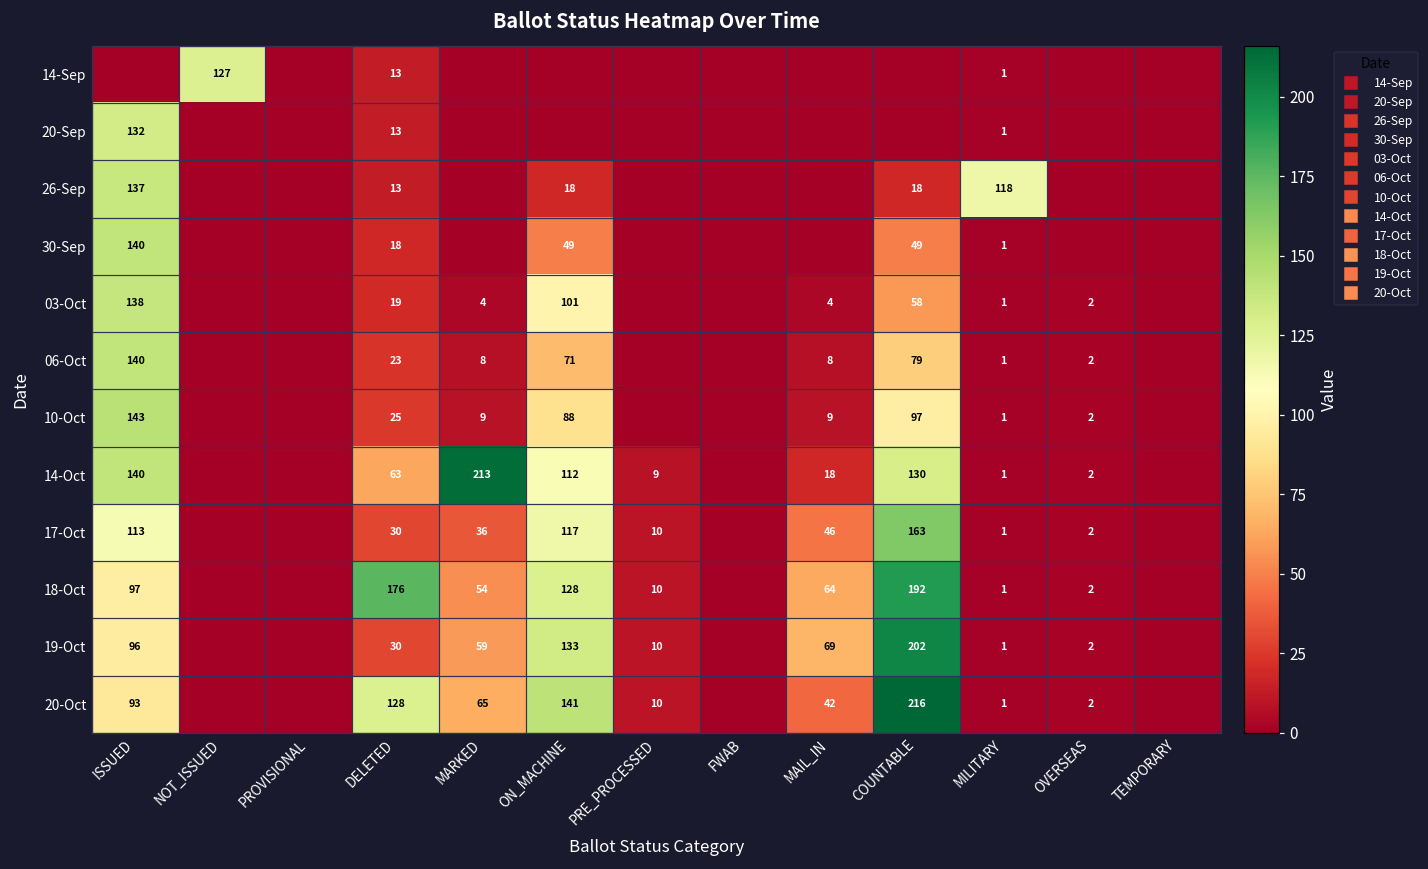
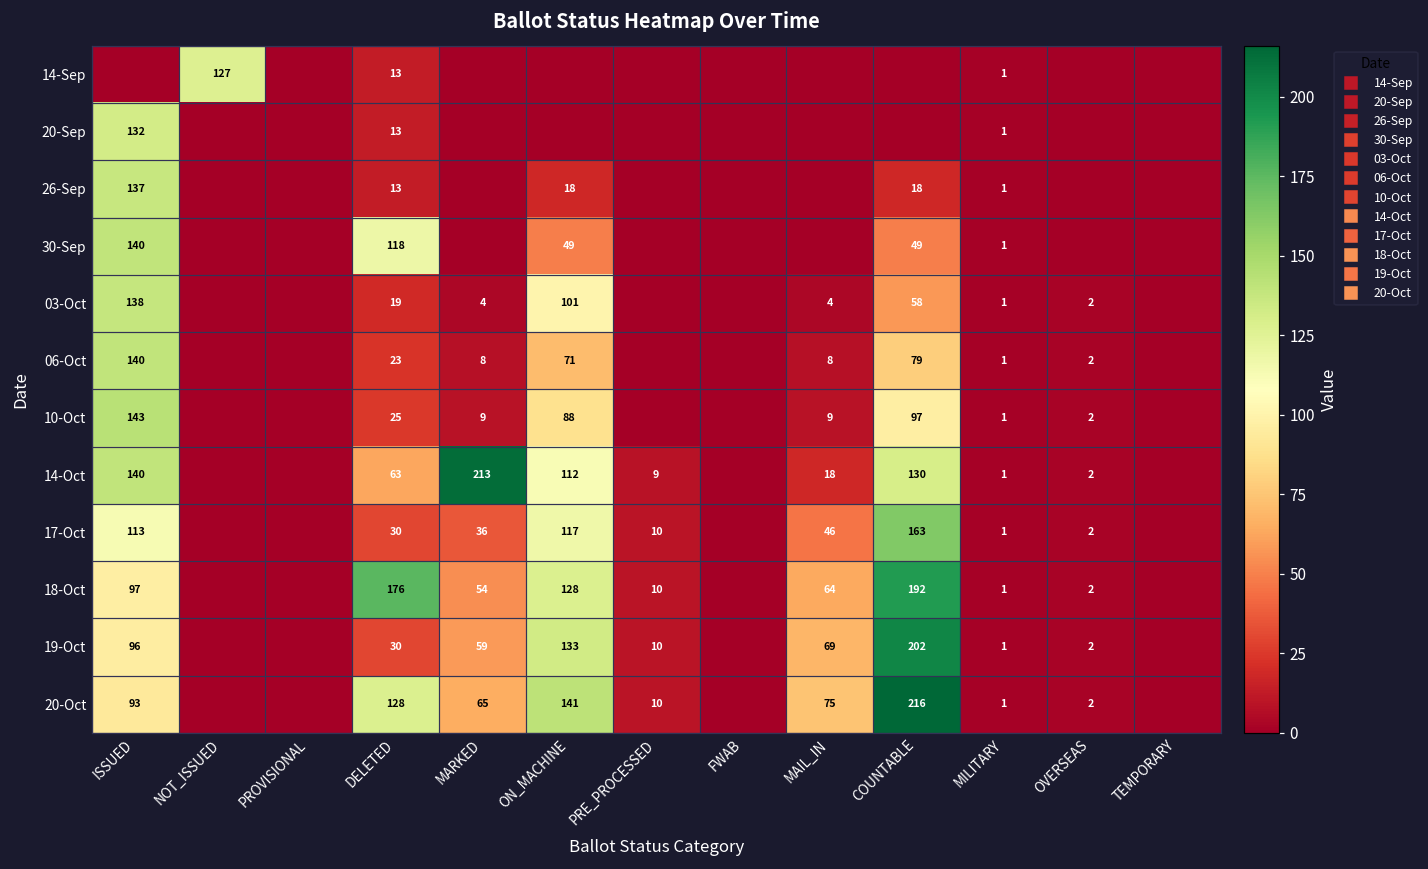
26-Sep, MILITARY: 118 -> 1
30-Sep, DELETED: 18 -> 118
20-Oct, MAIL_IN: 42 -> 75
